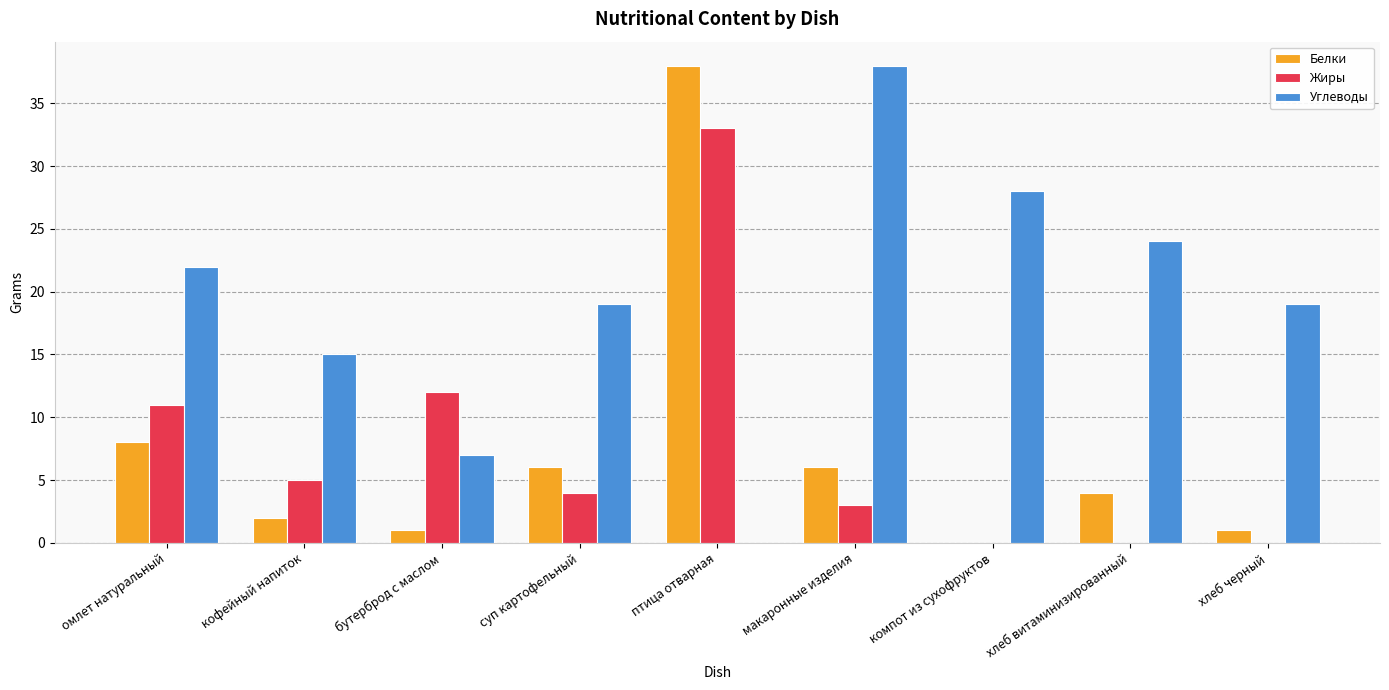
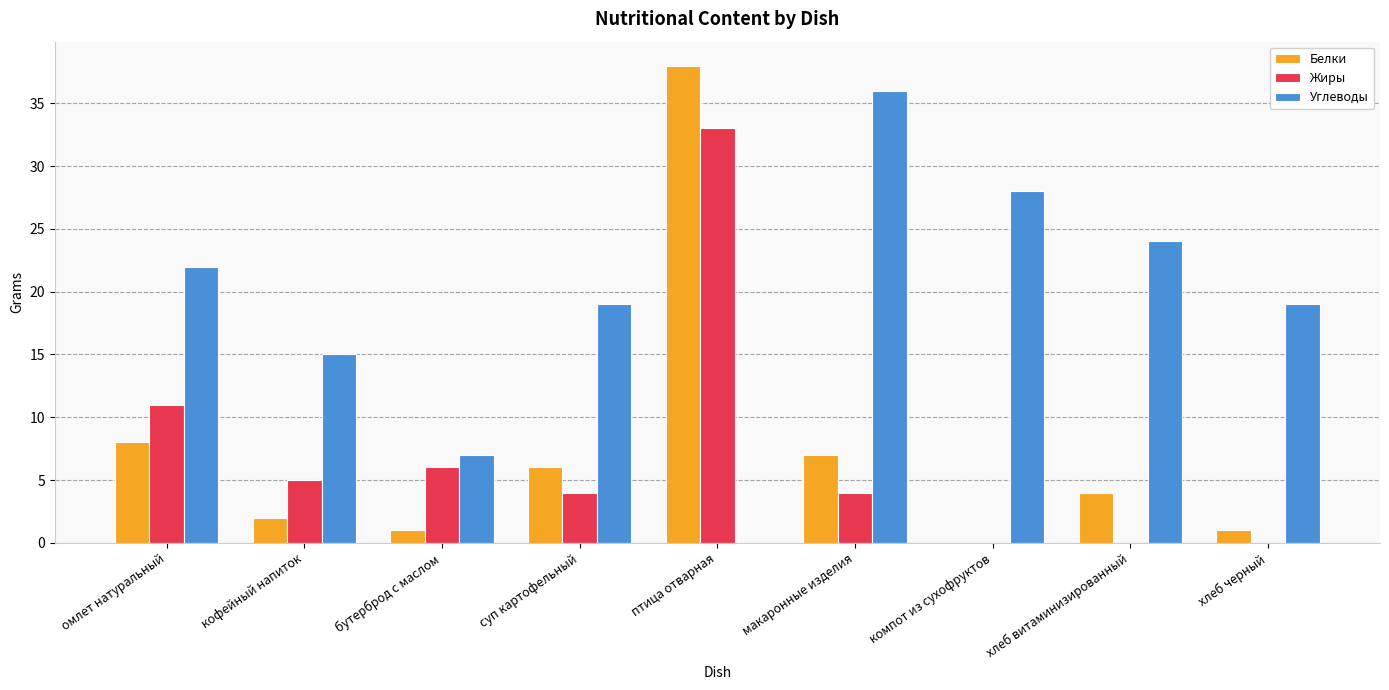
Жиры, бутерброд с маслом: 12 -> 6
Белки, макаронные изделия: 6 -> 7
Жиры, макаронные изделия: 3 -> 4
Углеводы, макаронные изделия: 38 -> 36
